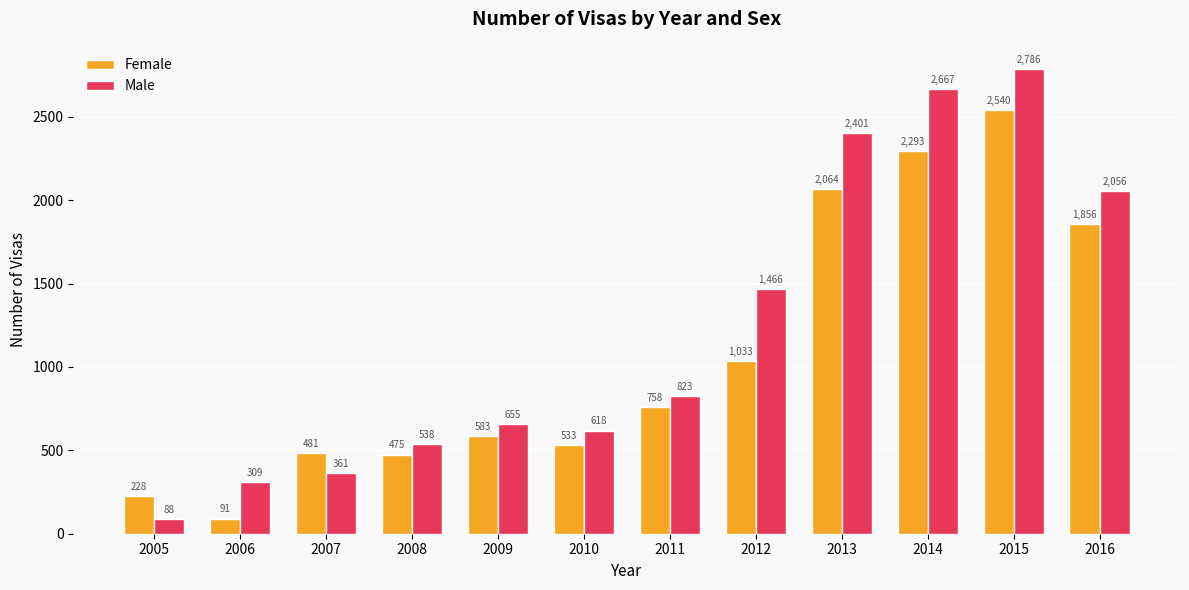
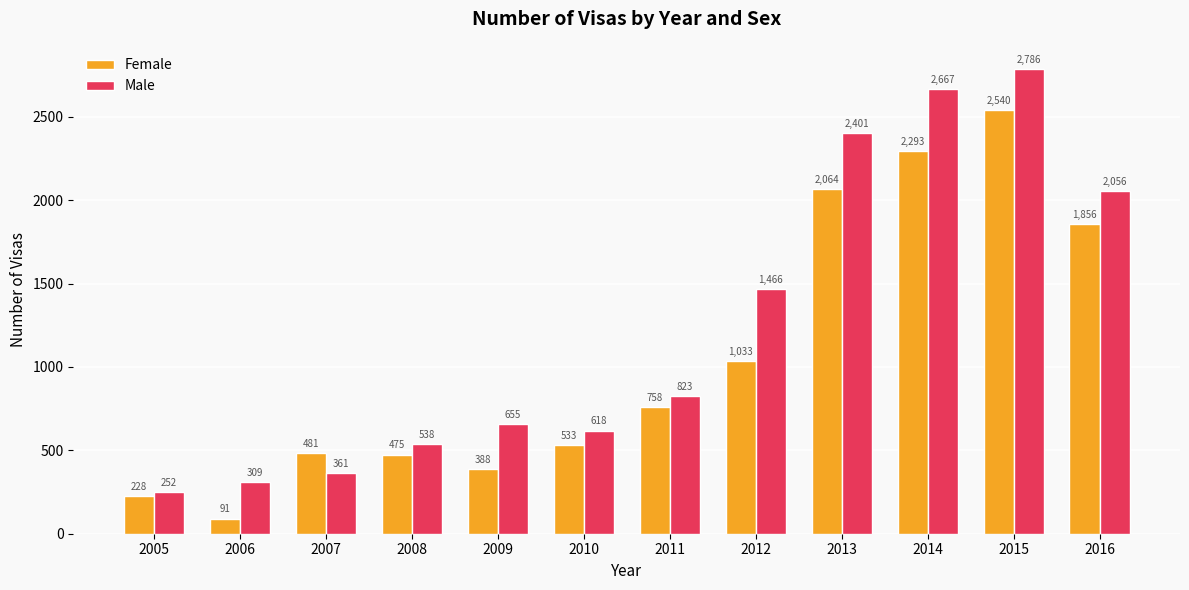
Male, 2005: 88 -> 252
Female, 2009: 583 -> 388
